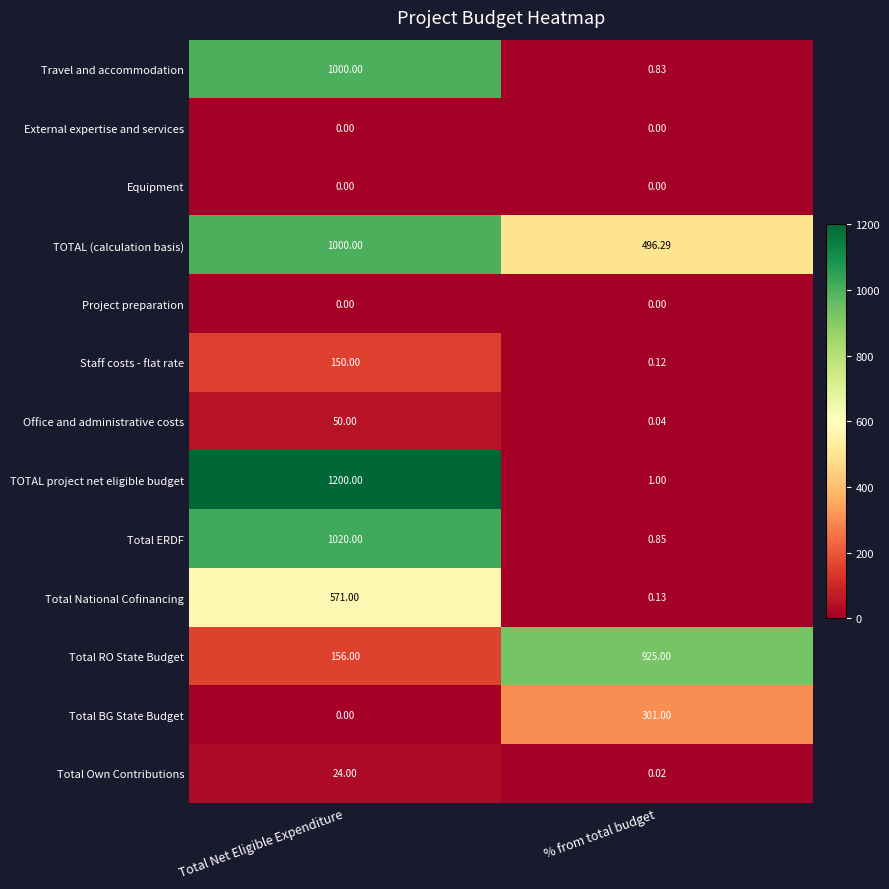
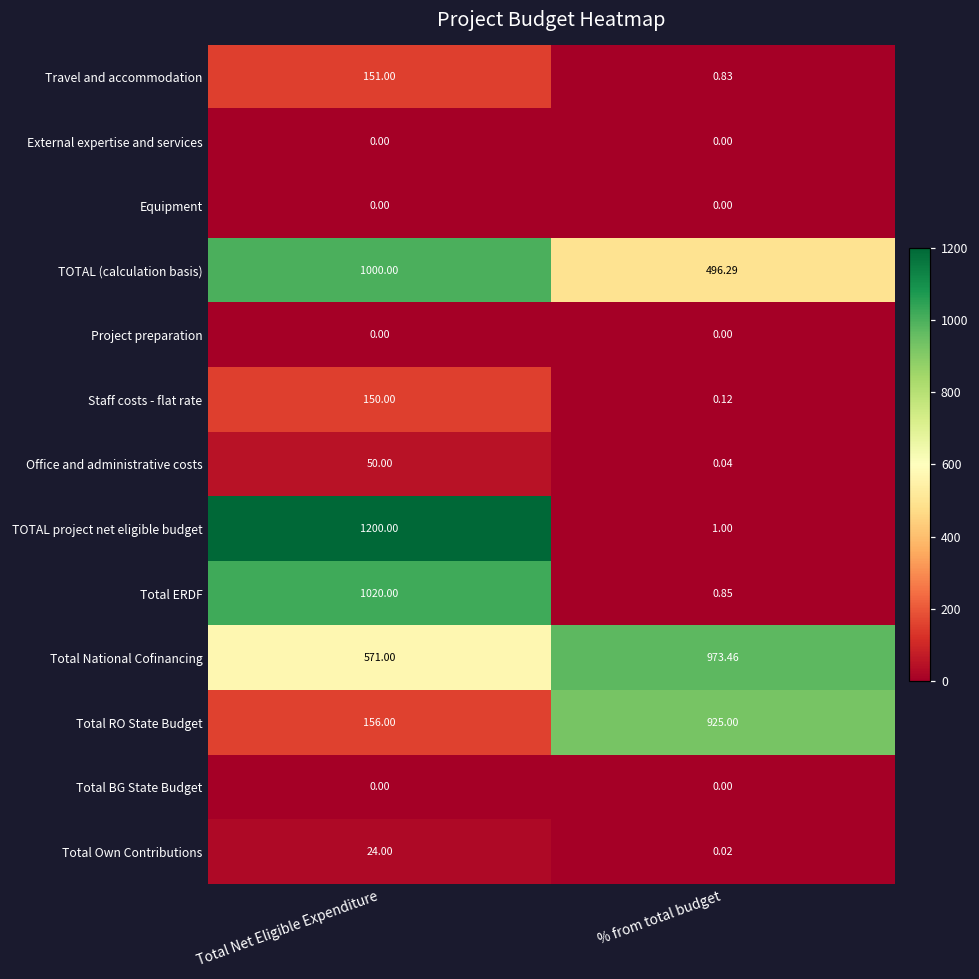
Travel and accommodation, Total Net Eligible Expenditure: 1000.00 -> 151.00
Total National Cofinancing, % from total budget: 0.13 -> 973.46
Total BG State Budget, % from total budget: 301.00 -> 0.00
